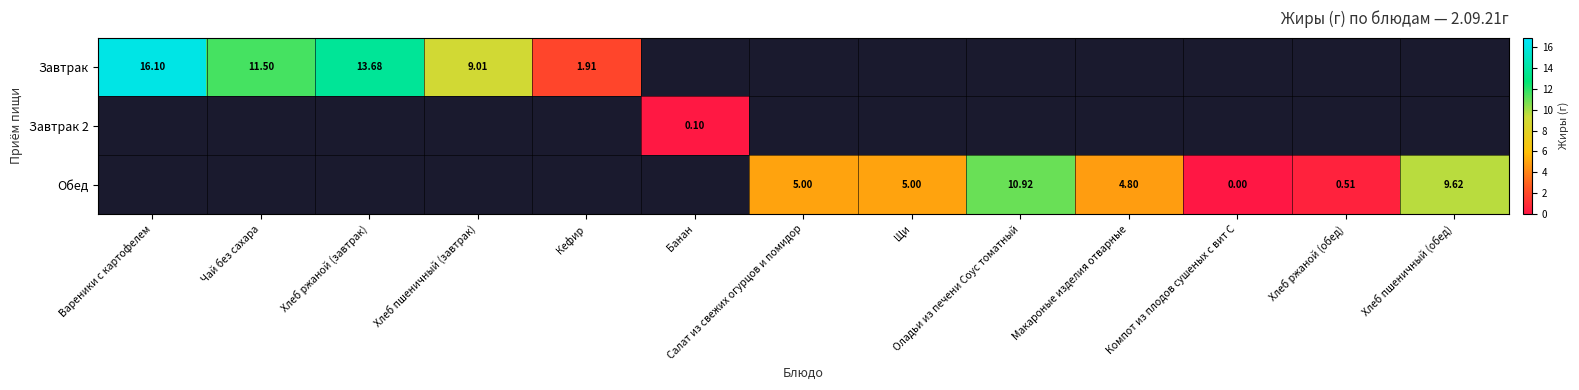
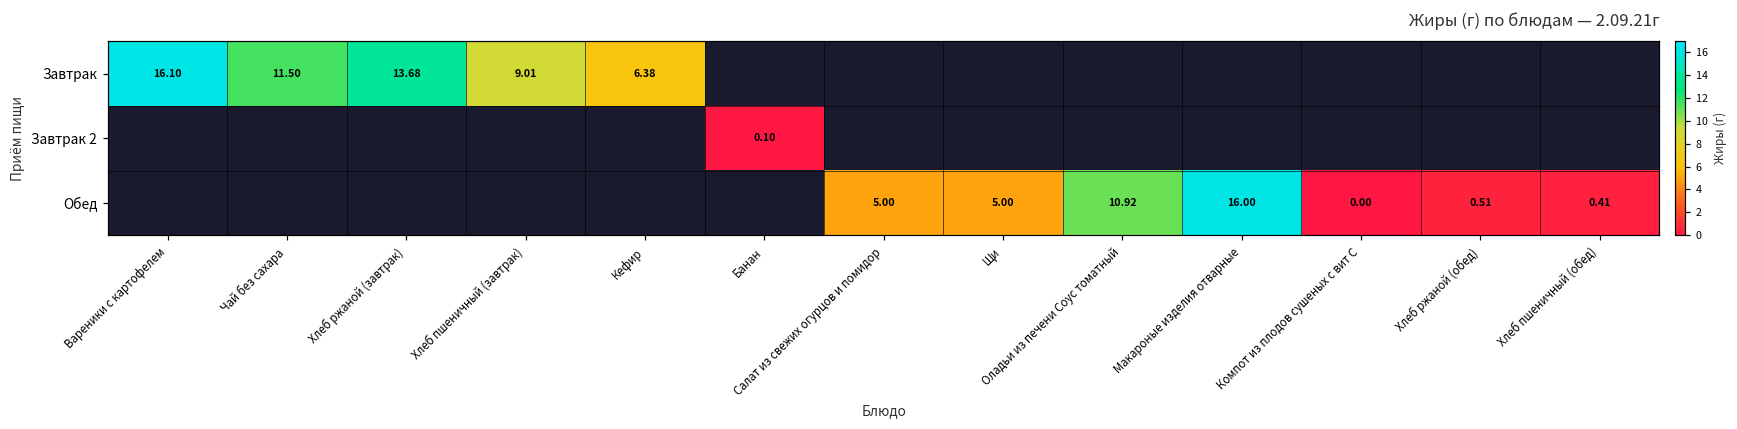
Завтрак, Кефир: 1.91 -> 6.38
Обед, Макароные изделия отварные: 4.80 -> 16.00
Обед, Хлеб пшеничный (обед): 9.62 -> 0.41
